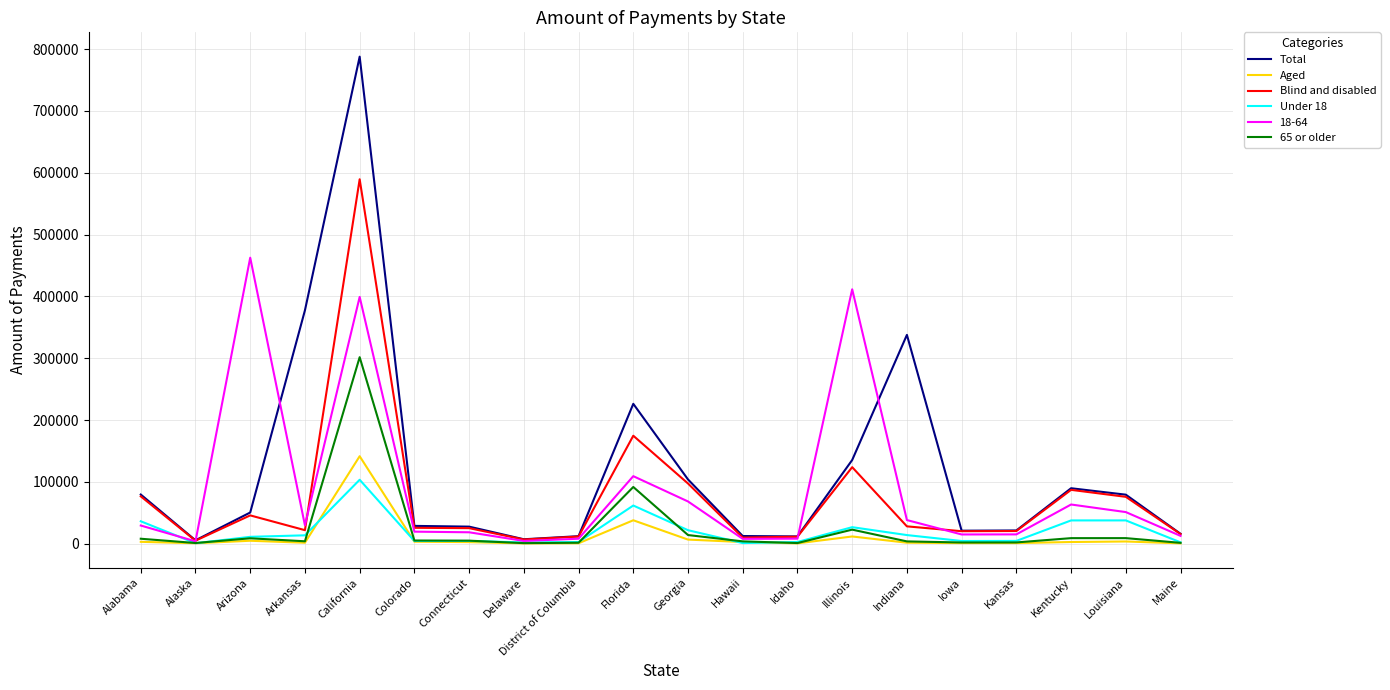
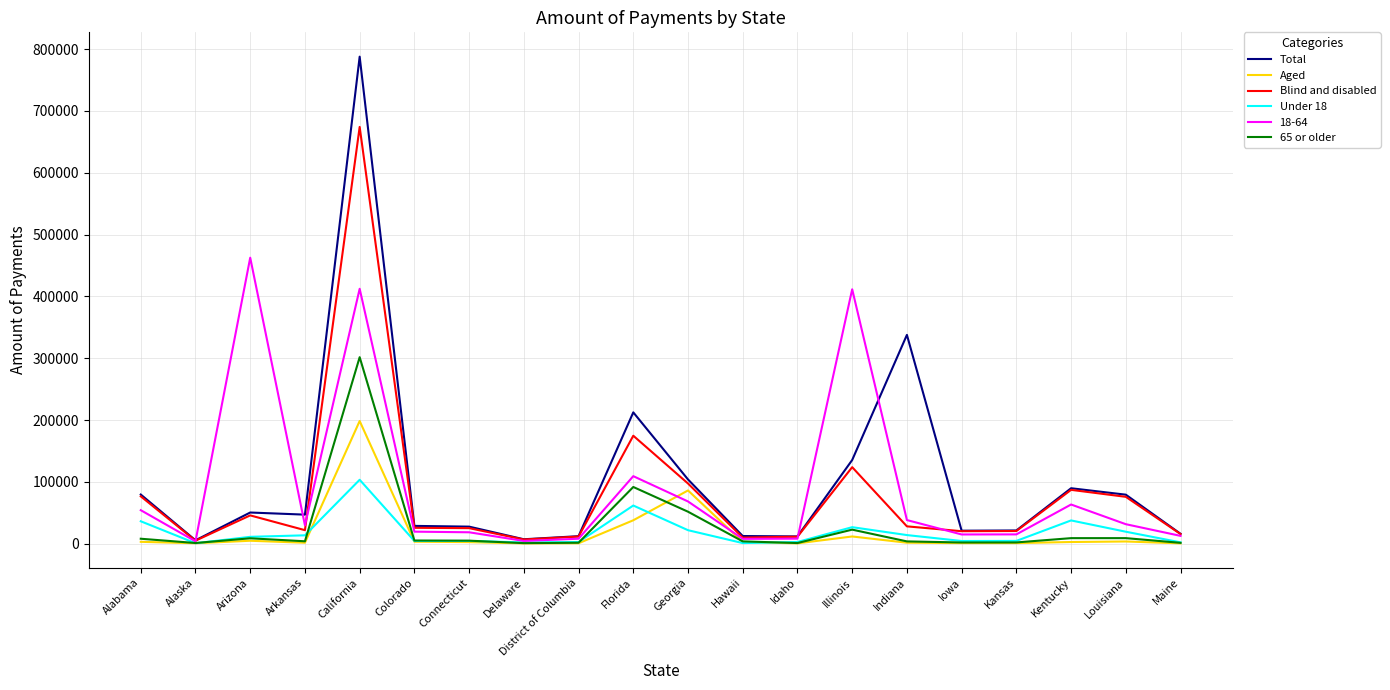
18-64, Alabama: 30000 -> 50000
Total, Arkansas: 380000 -> 50000
Aged, California: 140000 -> 200000
Blind and disabled, California: 590000 -> 670000
18-64, California: 400000 -> 410000
Total, Florida: 230000 -> 210000
Aged, Georgia: 10000 -> 90000
65 or older, Georgia: 10000 -> 50000
Under 18, Louisiana: 40000 -> 20000
18-64, Louisiana: 50000 -> 30000
